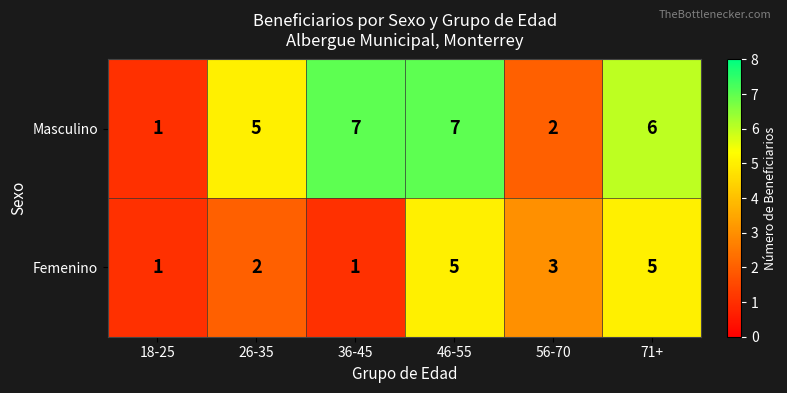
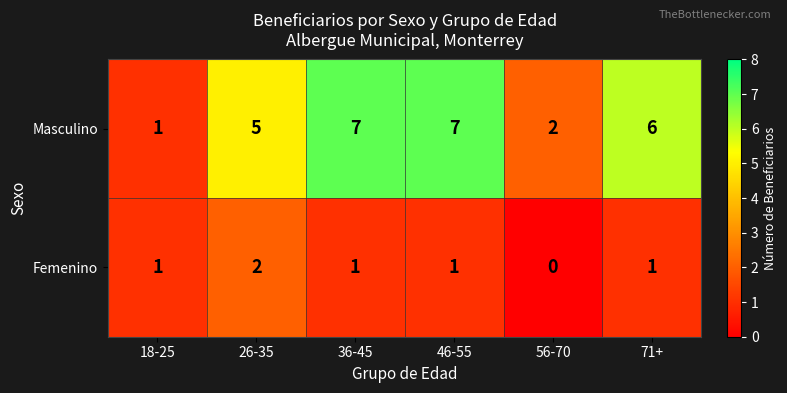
Femenino, 46-55: 5 -> 1
Femenino, 56-70: 3 -> 0
Femenino, 71+: 5 -> 1
